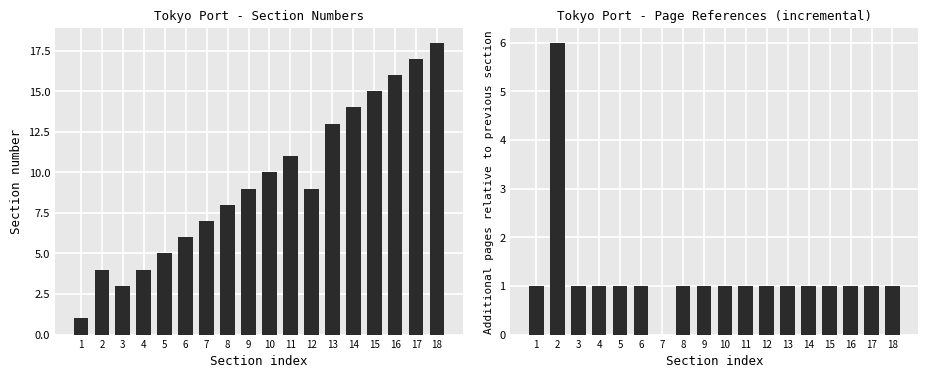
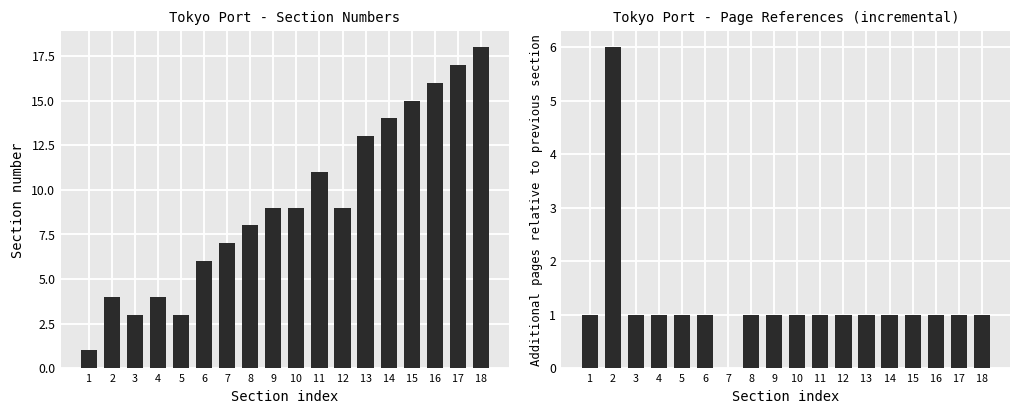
Tokyo Port - Section Numbers, 5: 5 -> 3
Tokyo Port - Section Numbers, 10: 10 -> 9
